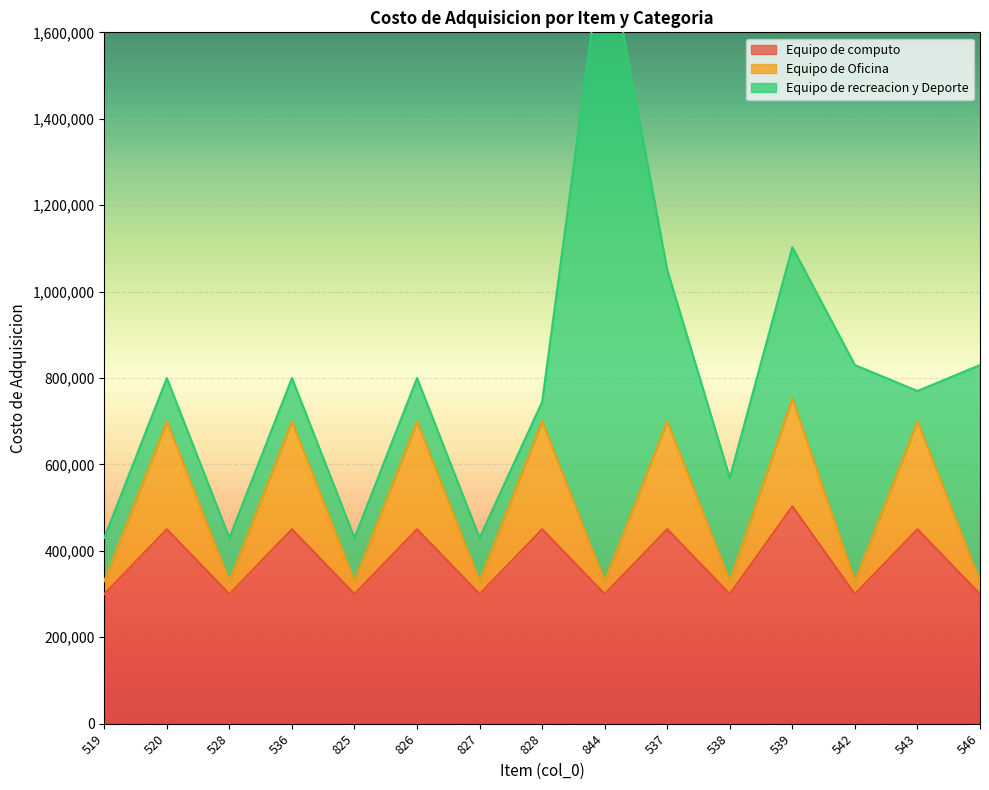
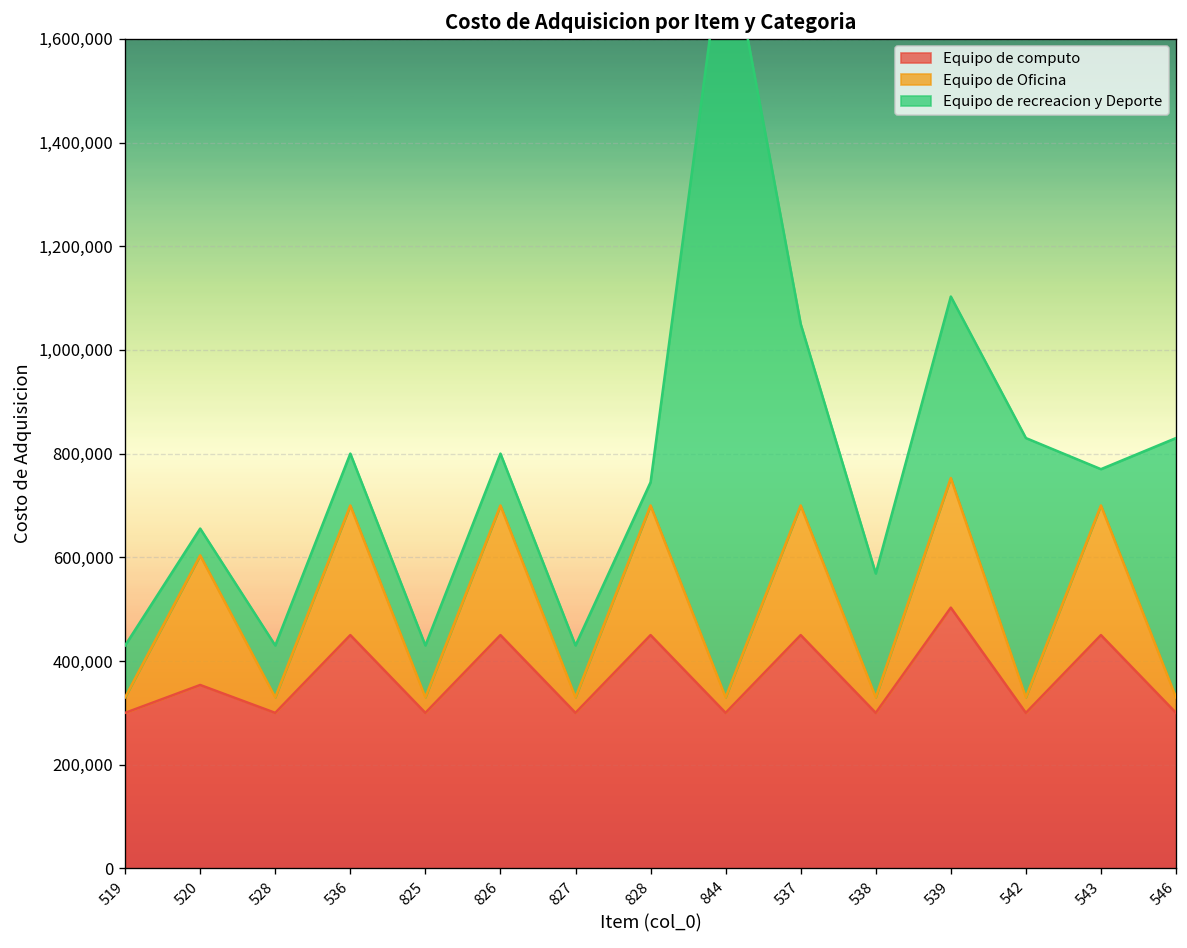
Equipo de computo, 520: 450,000 -> 350,000
Equipo de recreacion y Deporte, 520: 100,000 -> 50,000
